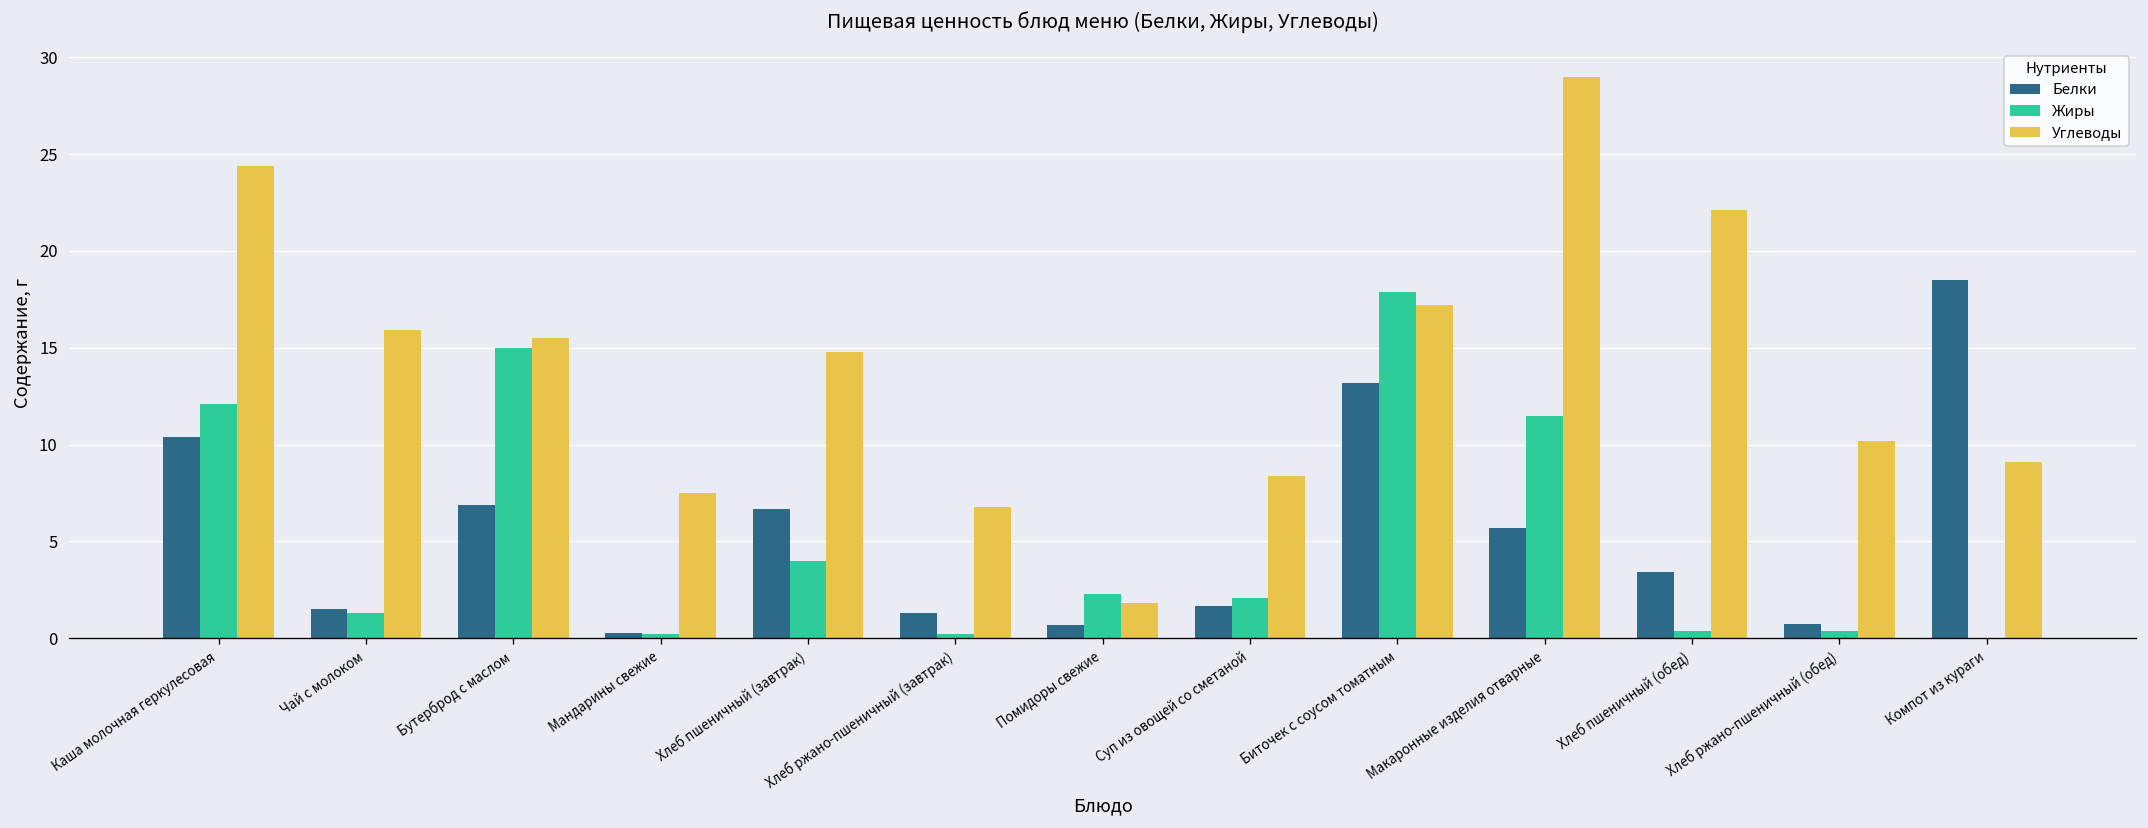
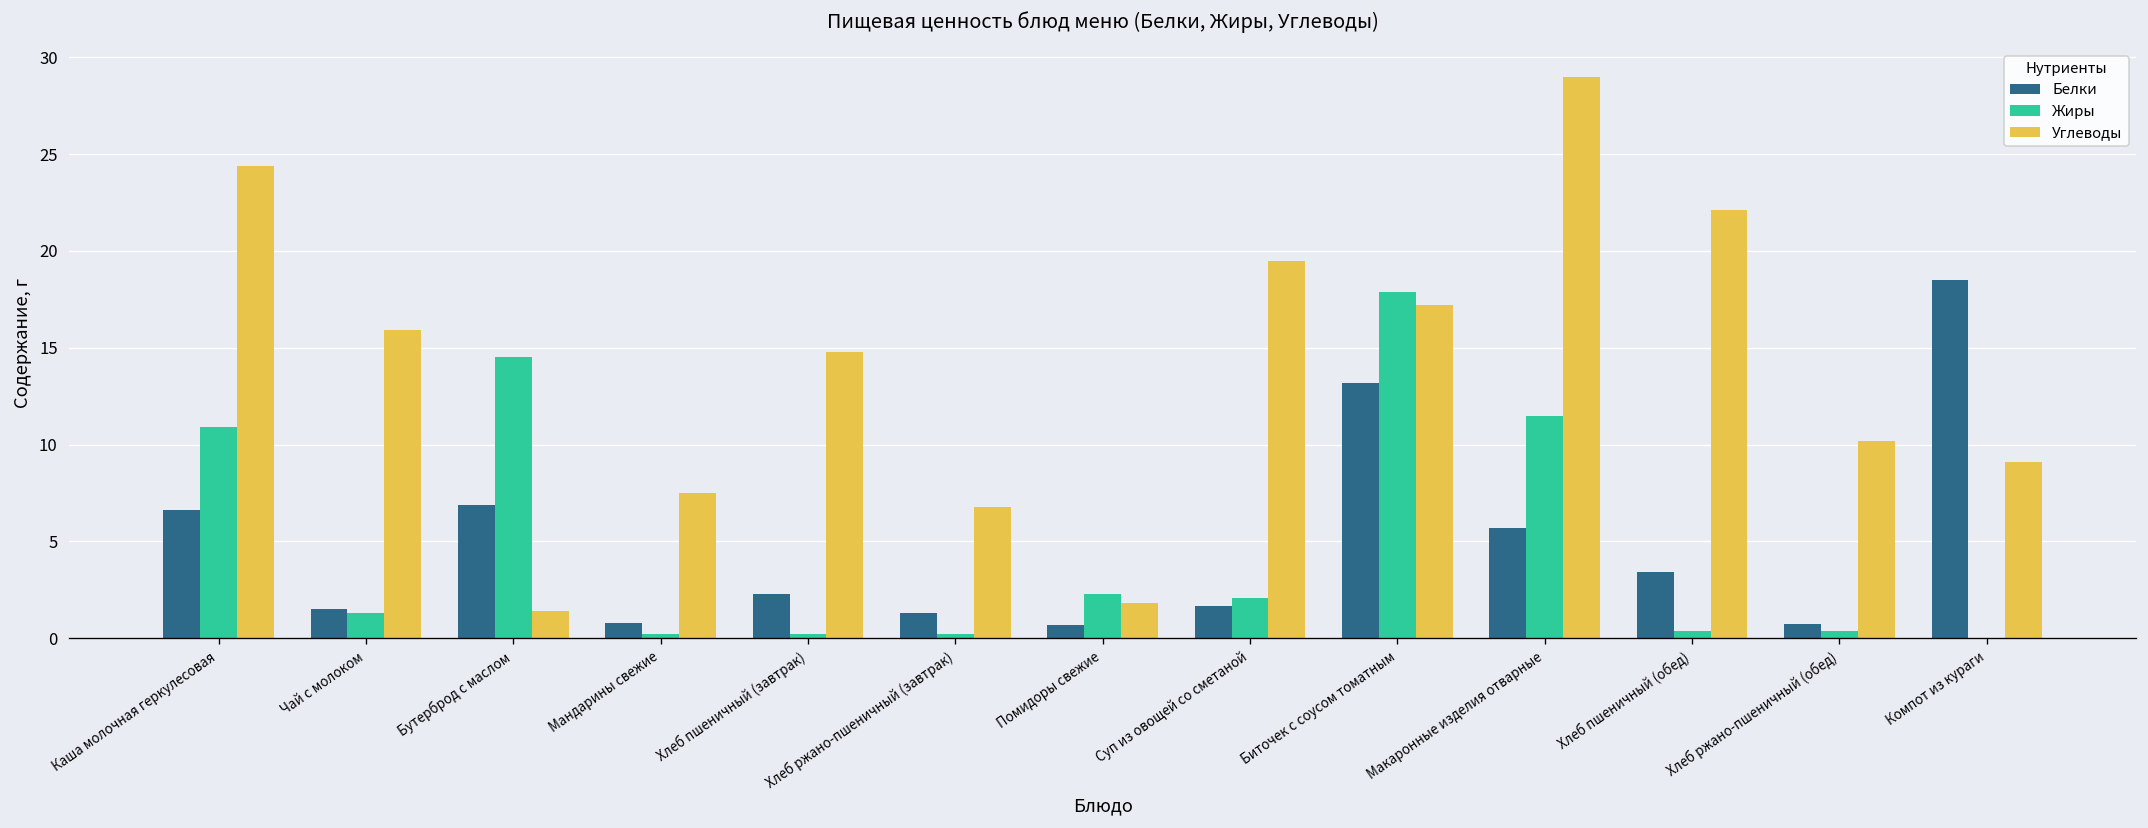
Белки, Каша молочная геркулесовая: 10.4 -> 6.6
Жиры, Каша молочная геркулесовая: 12.1 -> 10.9
Жиры, Бутерброд с маслом: 15.0 -> 14.5
Углеводы, Бутерброд с маслом: 15.5 -> 1.4
Белки, Мандарины свежие: 0.3 -> 0.8
Белки, Хлеб пшеничный (завтрак): 6.7 -> 2.3
Жиры, Хлеб пшеничный (завтрак): 4.0 -> 0.2
Углеводы, Суп из овощей со сметаной: 8.4 -> 19.5
